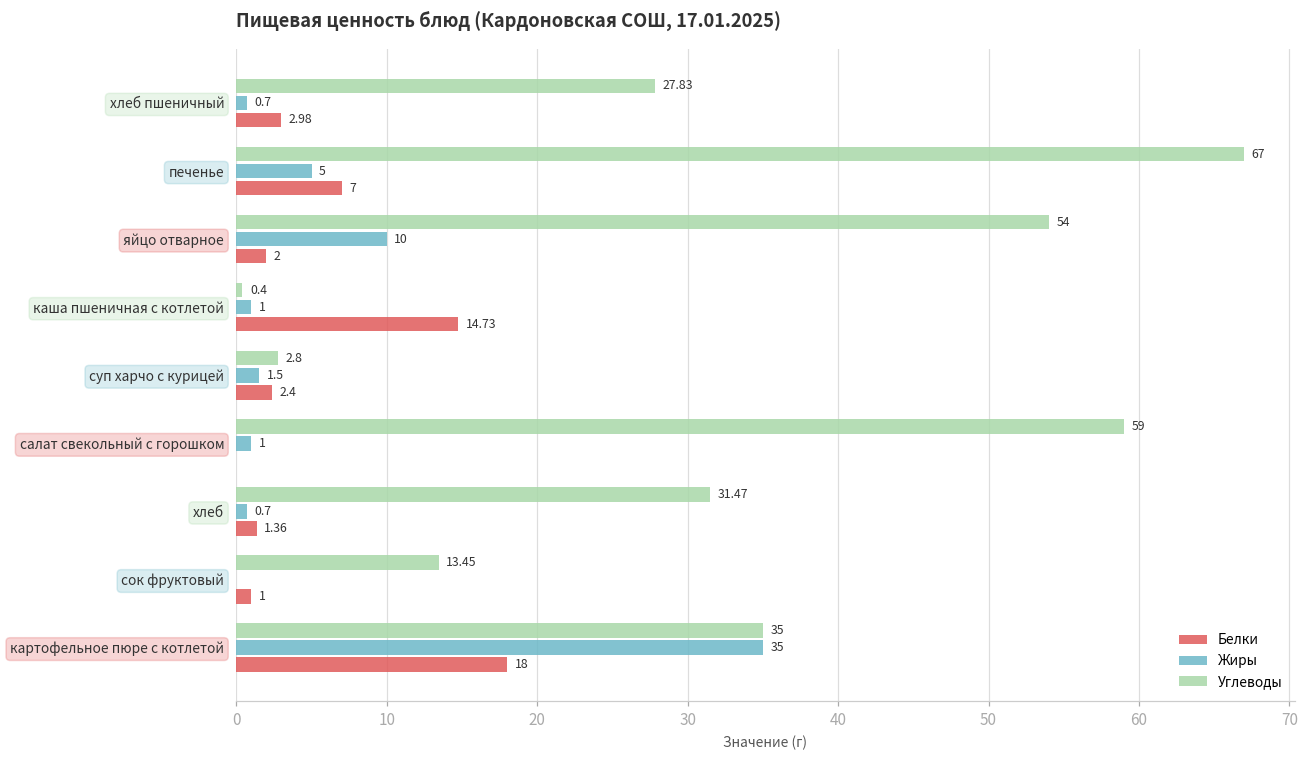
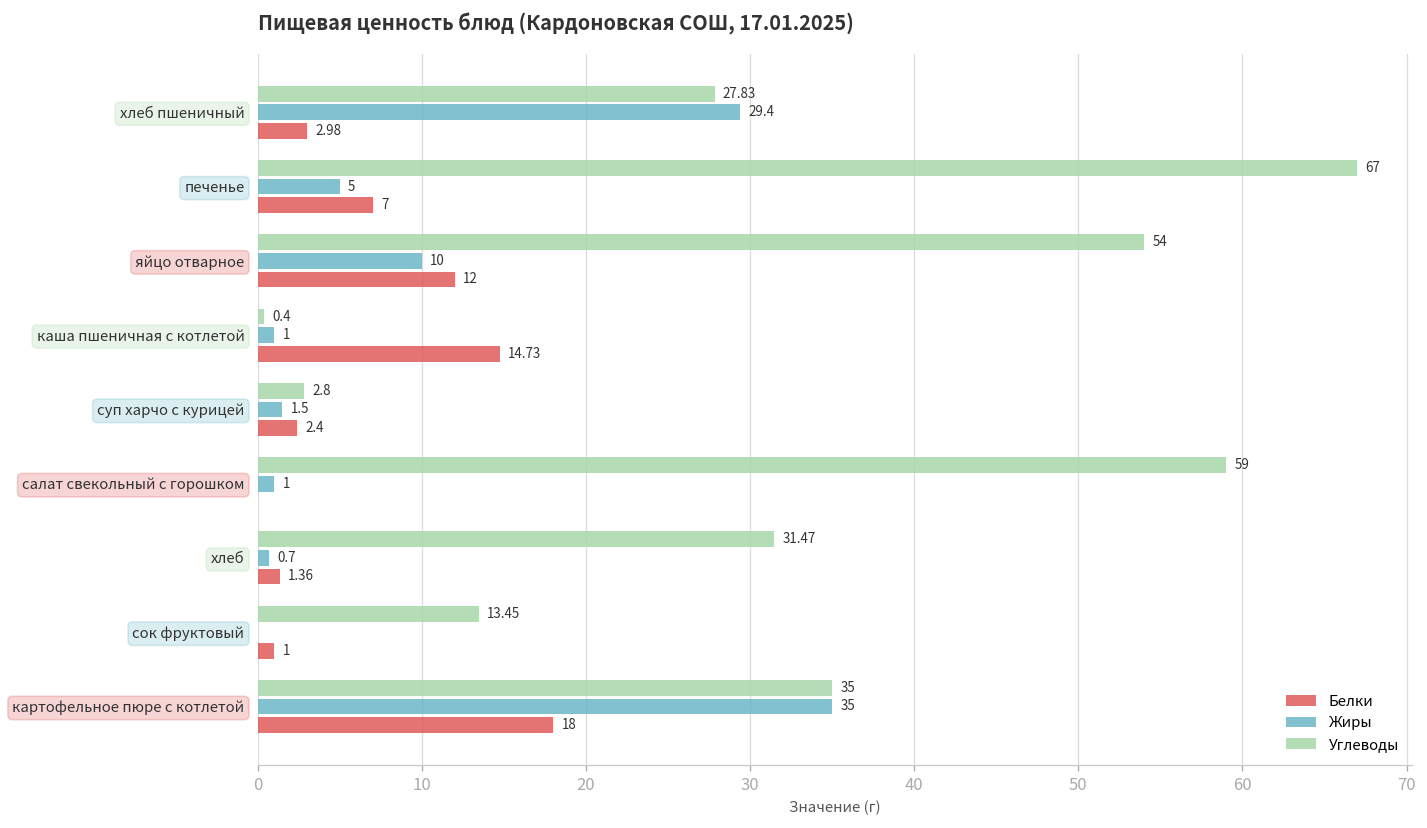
Жиры, хлеб пшеничный: 0.7 -> 29.4
Белки, яйцо отварное: 2 -> 12
